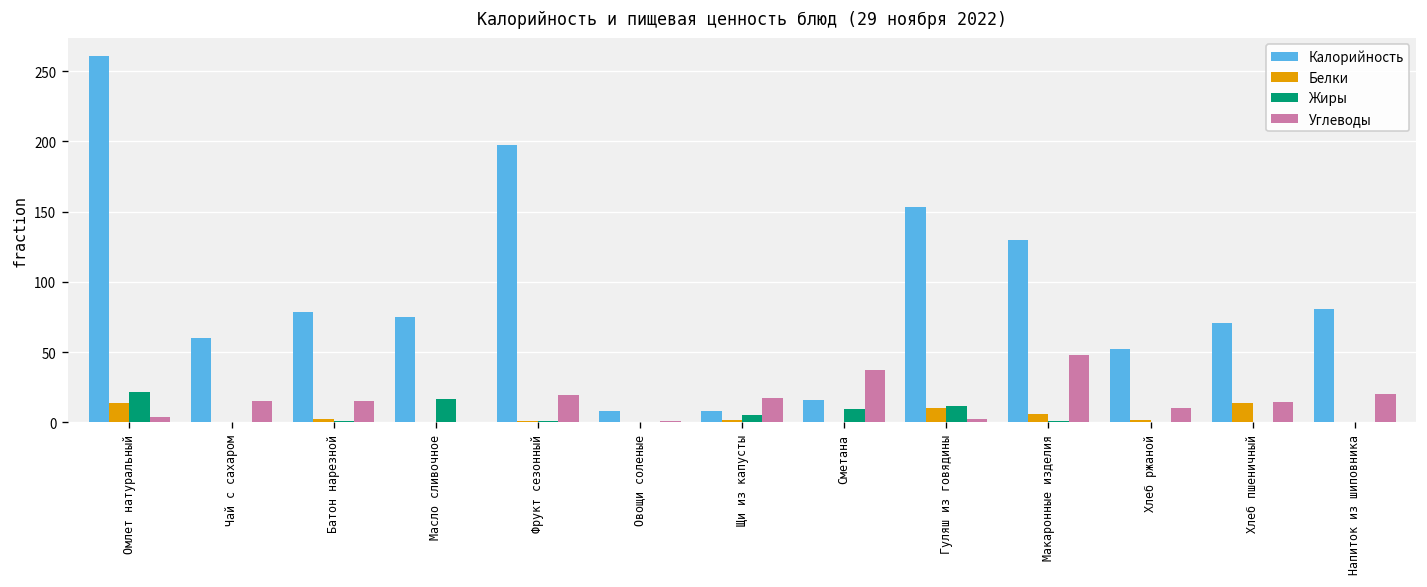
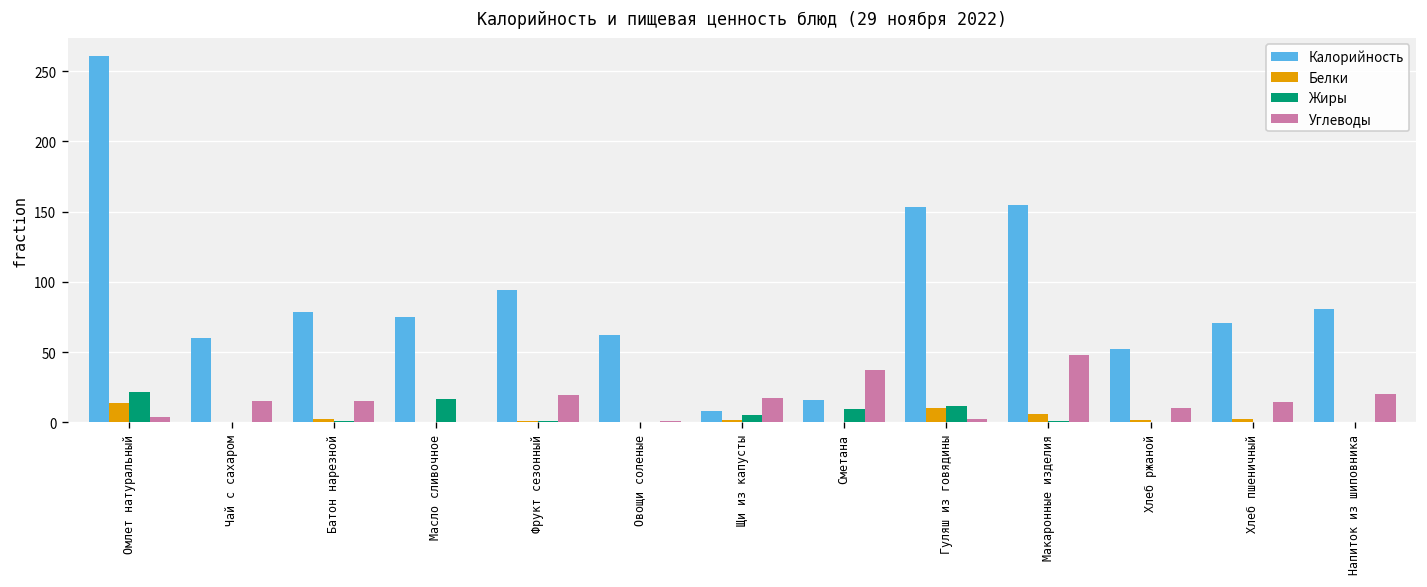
Калорийность, Фрукт сезонный: 197 -> 94
Калорийность, Овощи соленые: 8 -> 63
Калорийность, Макаронные изделия: 130 -> 155
Белки, Хлеб пшеничный: 13 -> 2
